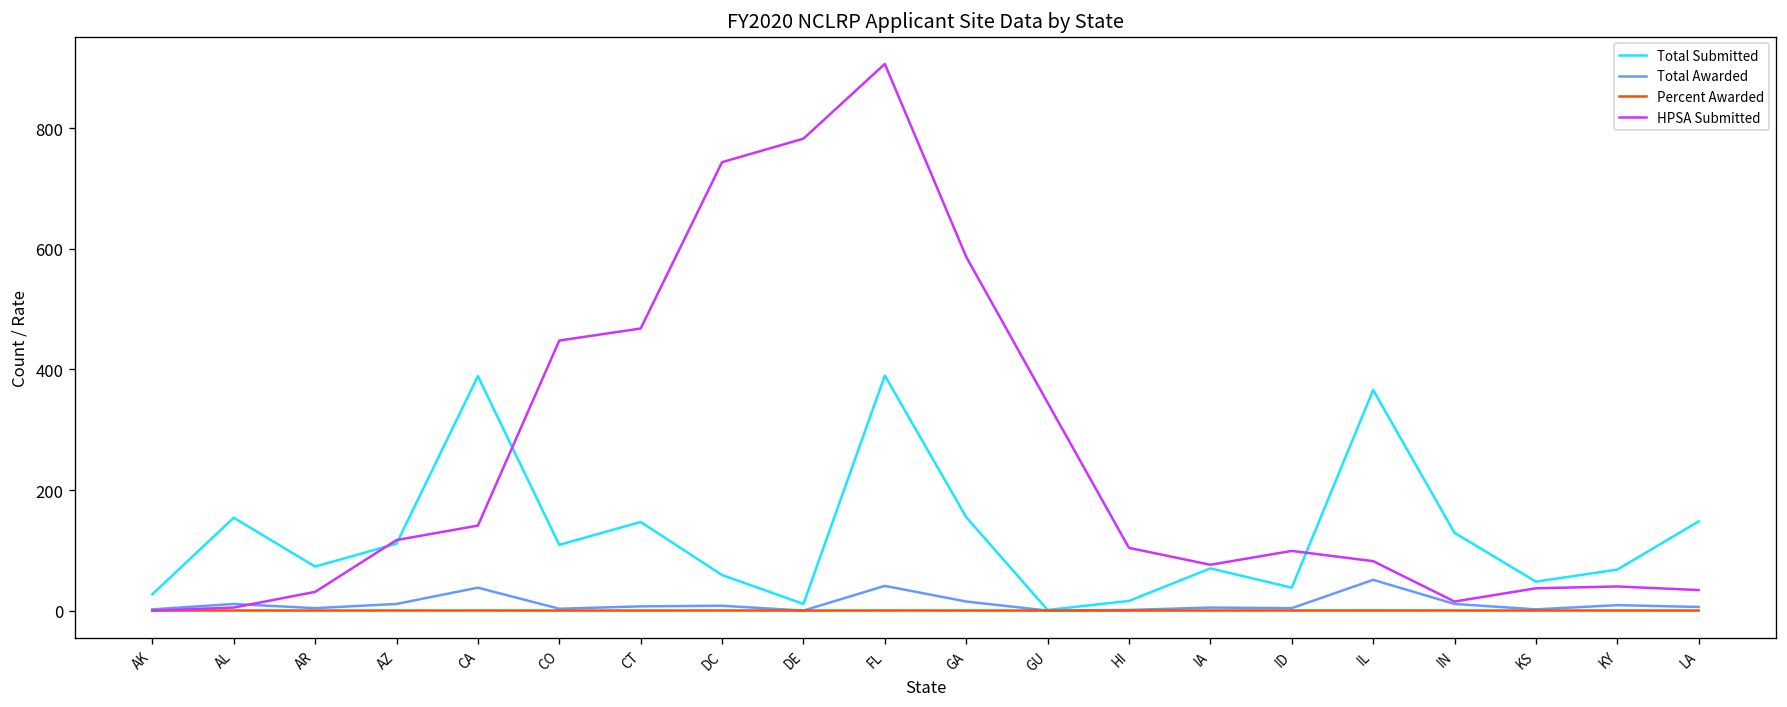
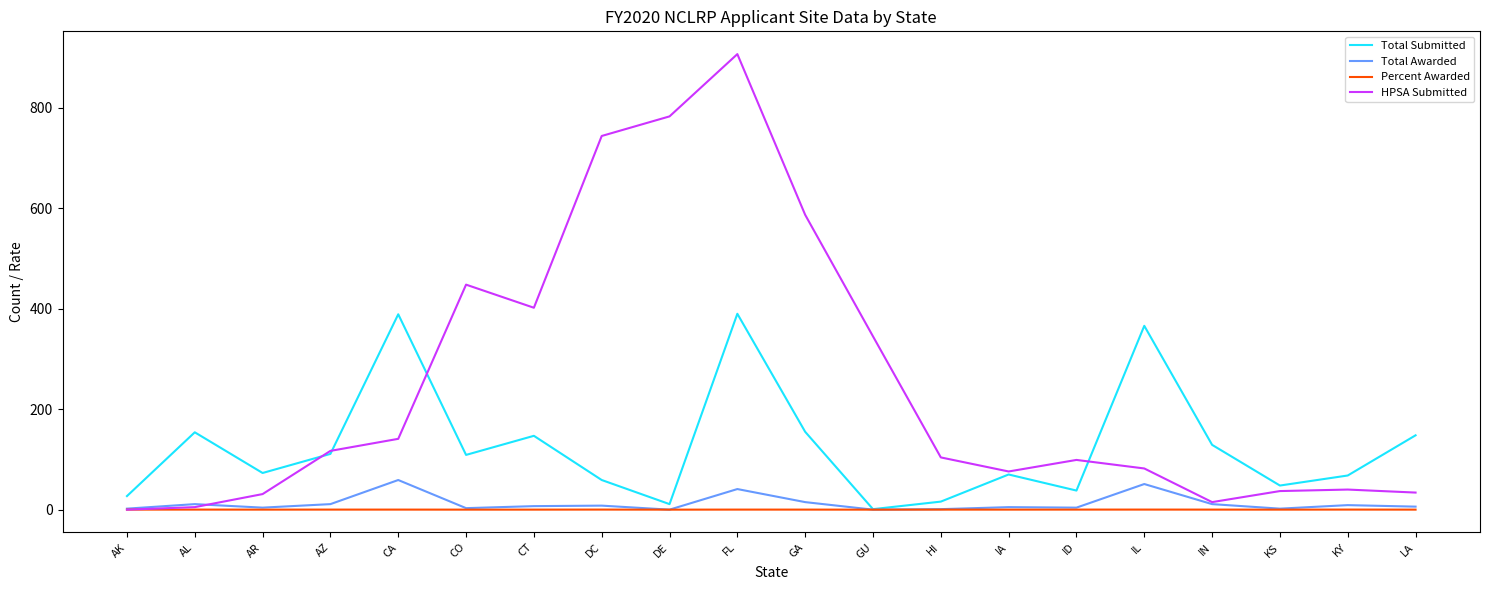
Total Awarded, CA: 40 -> 60
HPSA Submitted, CT: 470 -> 400
